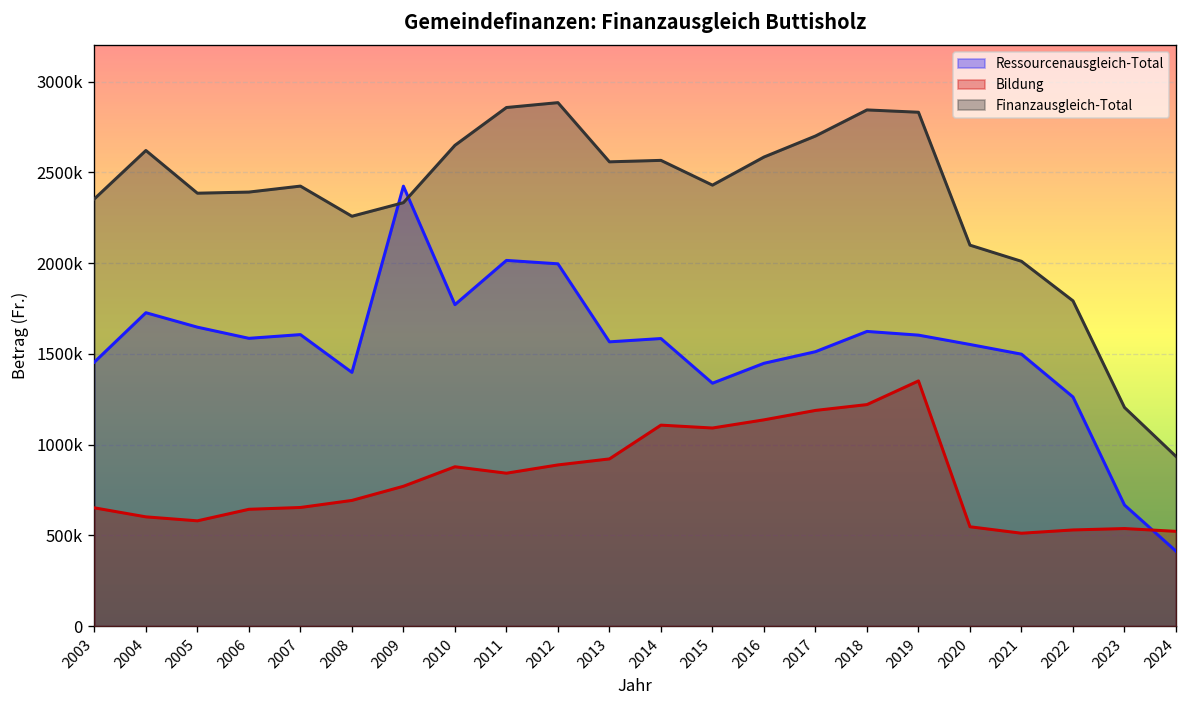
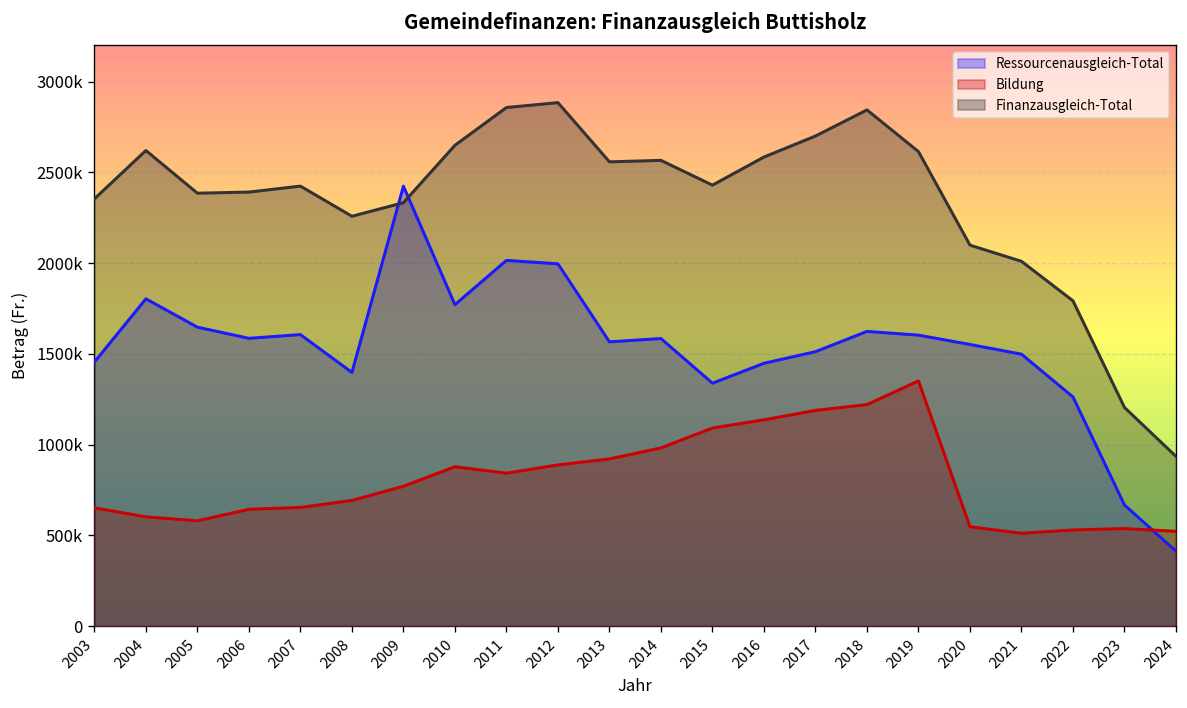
Ressourcenausgleich-Total, 2004: 1730000 -> 1800000
Bildung, 2014: 1110000 -> 980000
Finanzausgleich-Total, 2019: 2830000 -> 2610000
